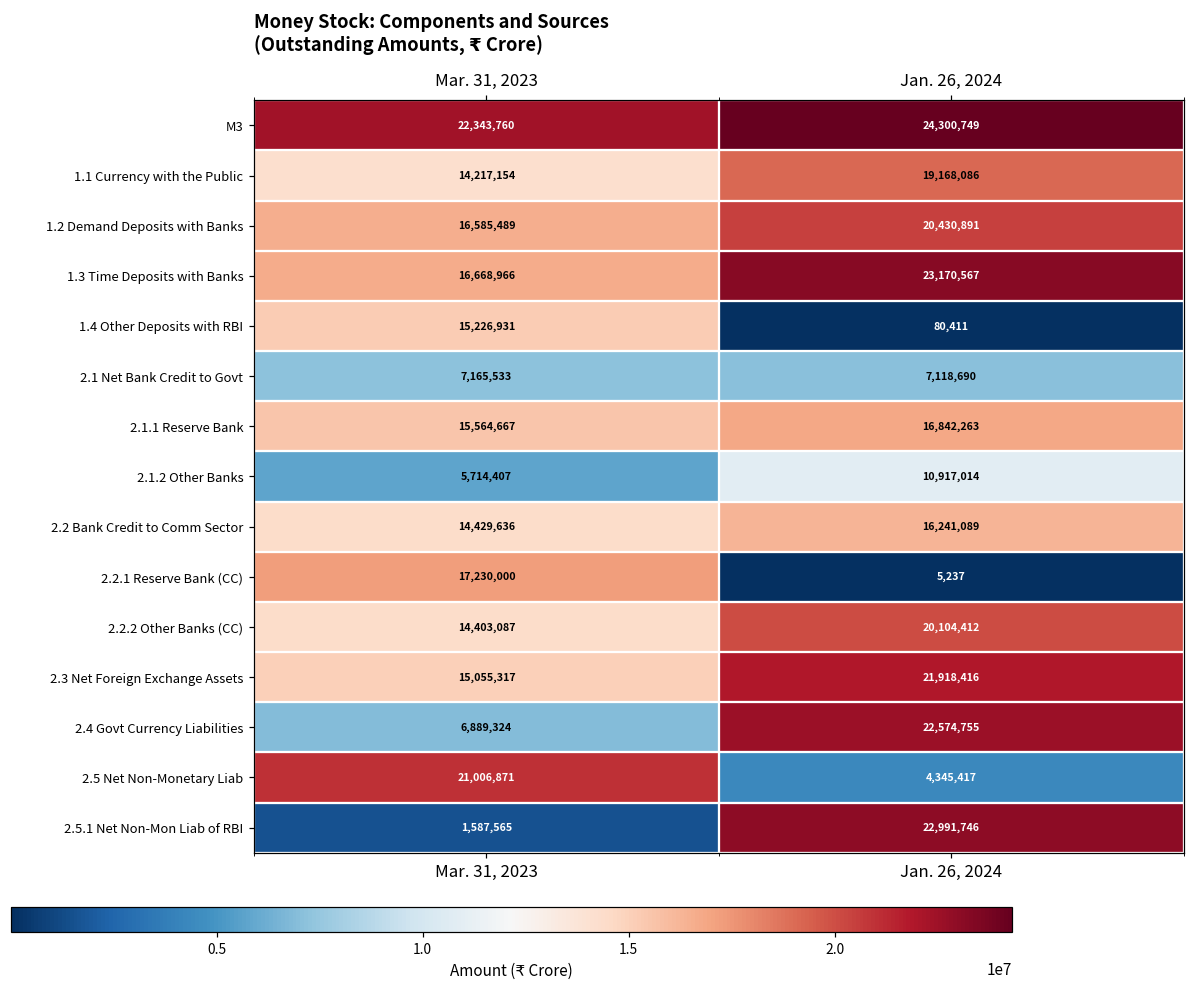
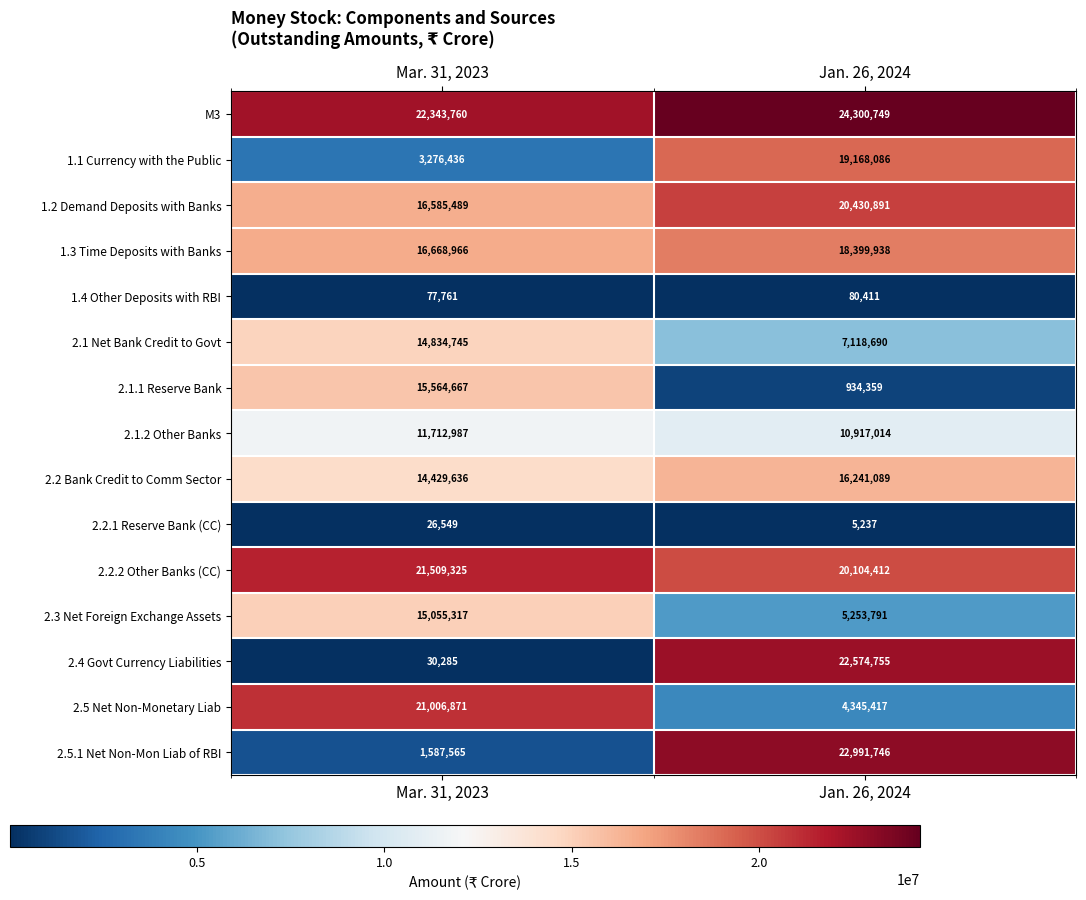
1.1 Currency with the Public, Mar. 31, 2023: 14,217,154 -> 3,276,436
1.3 Time Deposits with Banks, Jan. 26, 2024: 23,170,567 -> 18,399,938
1.4 Other Deposits with RBI, Mar. 31, 2023: 15,226,931 -> 77,761
2.1 Net Bank Credit to Govt, Mar. 31, 2023: 7,165,533 -> 14,834,745
2.1.1 Reserve Bank, Jan. 26, 2024: 16,842,263 -> 934,359
2.1.2 Other Banks, Mar. 31, 2023: 5,714,407 -> 11,712,987
2.2.1 Reserve Bank (CC), Mar. 31, 2023: 17,230,000 -> 26,549
2.2.2 Other Banks (CC), Mar. 31, 2023: 14,403,087 -> 21,509,325
2.3 Net Foreign Exchange Assets, Jan. 26, 2024: 21,918,416 -> 5,253,791
2.4 Govt Currency Liabilities, Mar. 31, 2023: 6,889,324 -> 30,285
